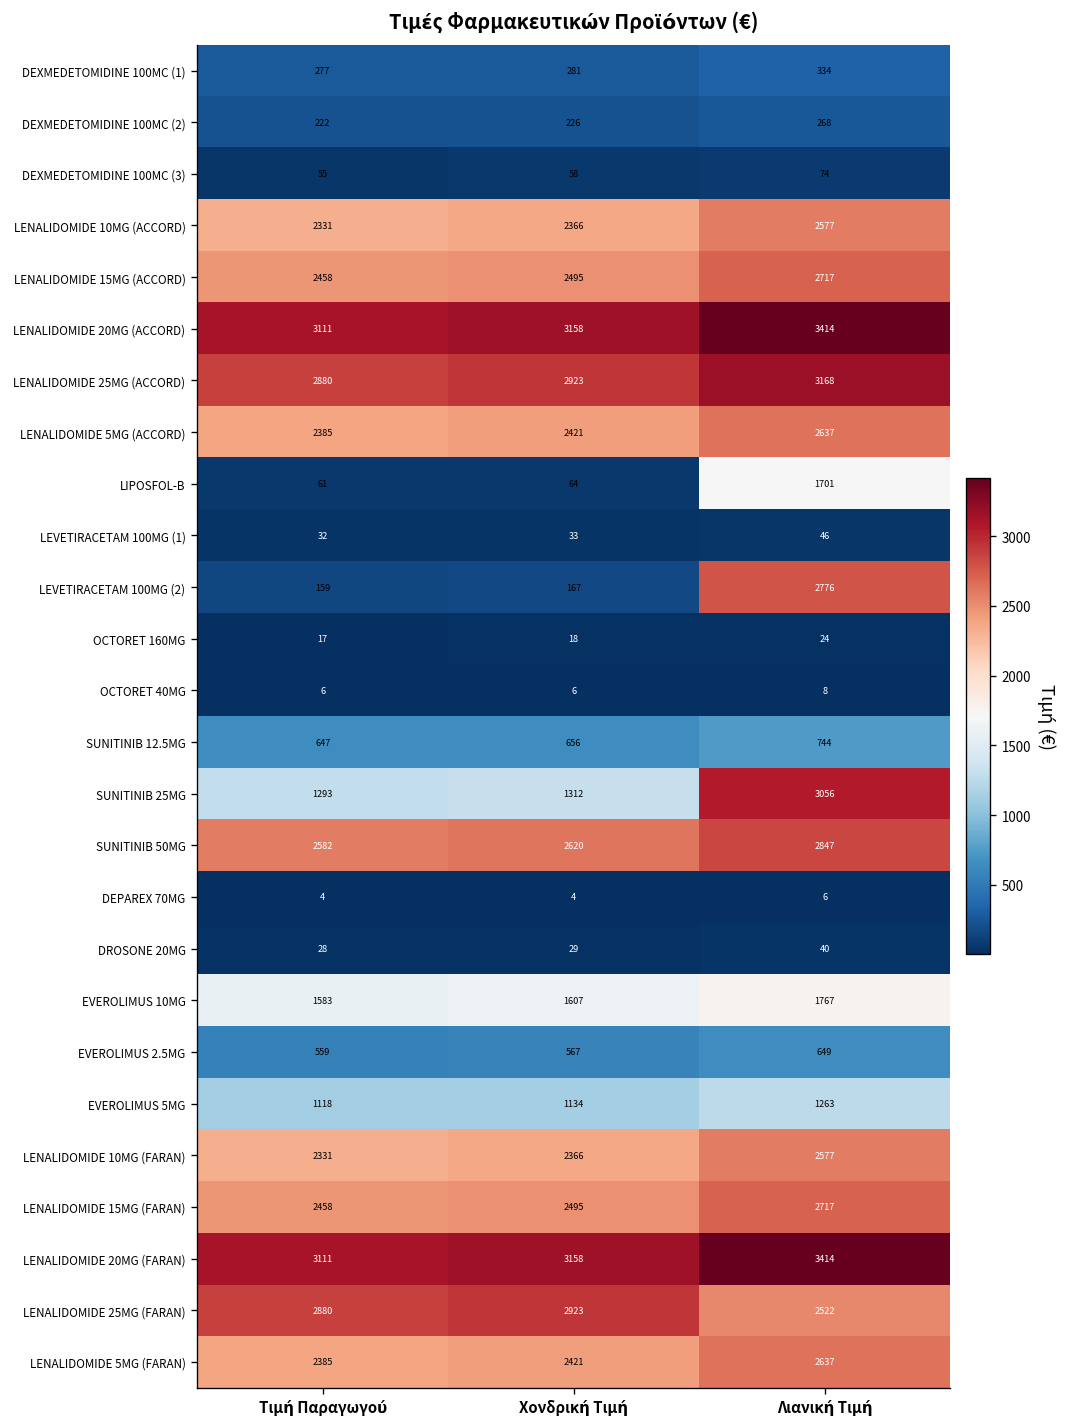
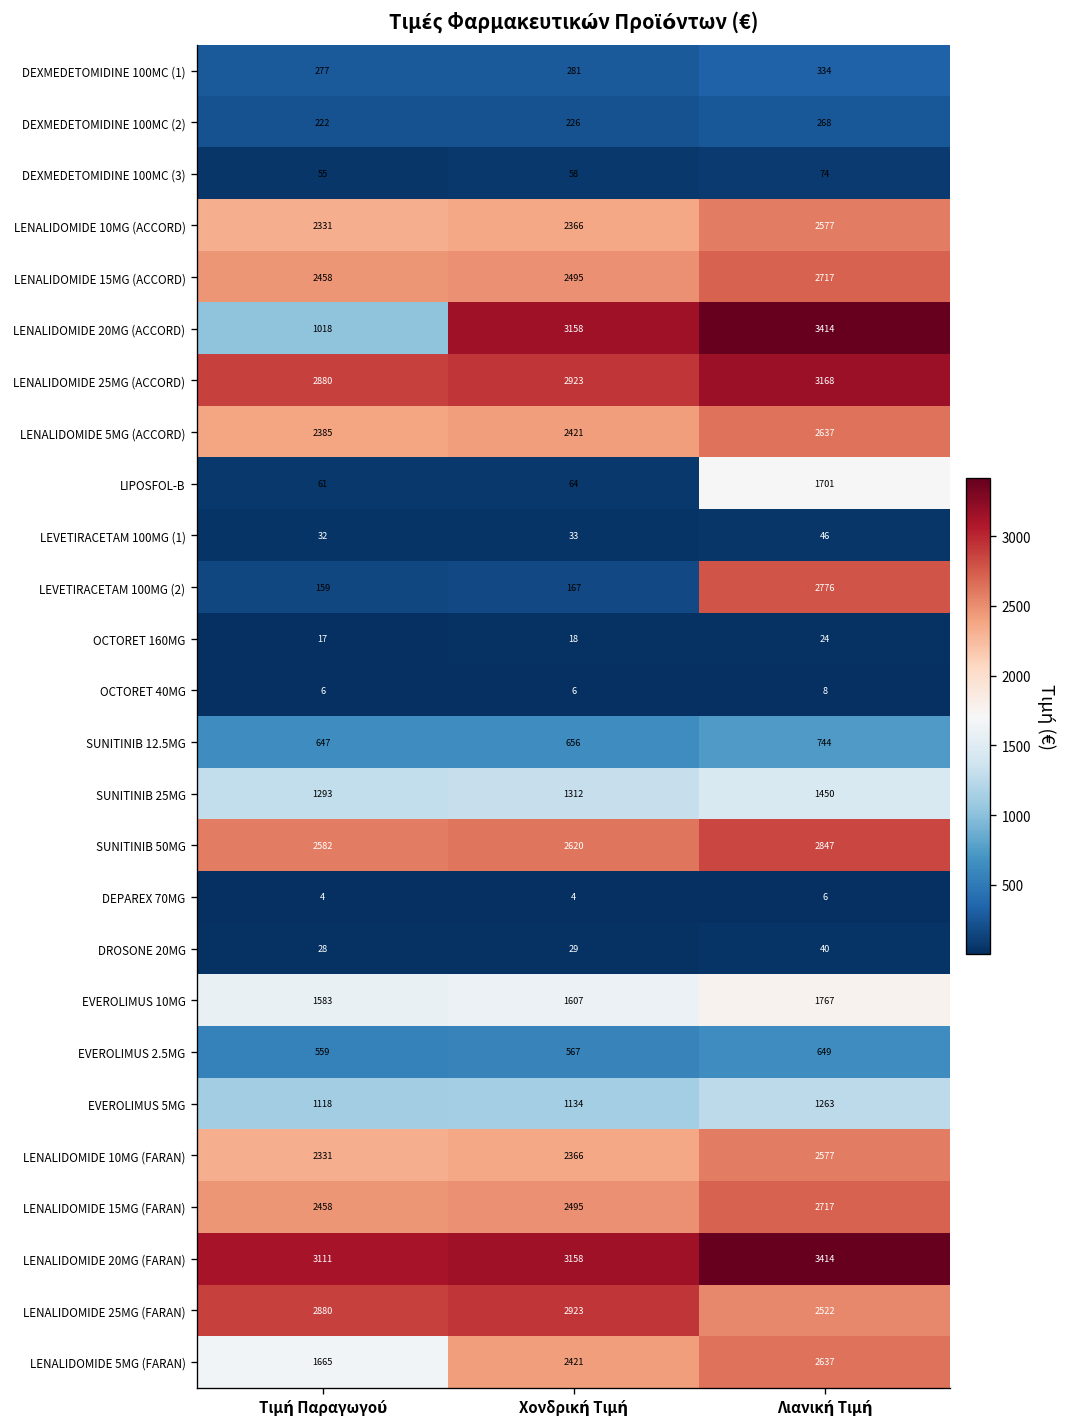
LENALIDOMIDE 20MG (ACCORD), Τιμή Παραγωγού: 3111 -> 1018
SUNITINIB 25MG, Λιανική Τιμή: 3056 -> 1450
LENALIDOMIDE 5MG (FARAN), Τιμή Παραγωγού: 2385 -> 1665
